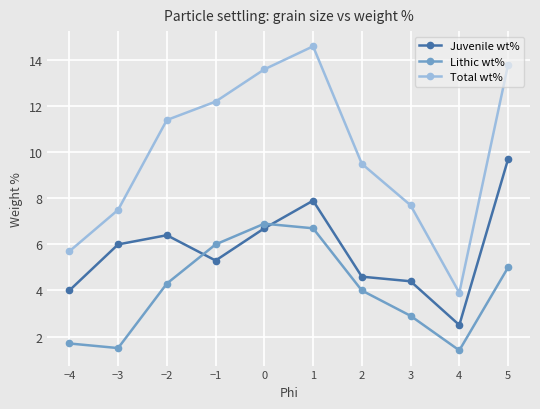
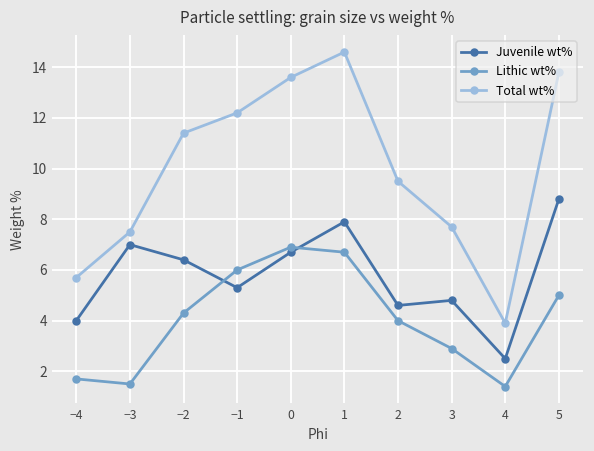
Juvenile wt%, −3: 6 -> 7
Juvenile wt%, 3: 4.4 -> 4.8
Juvenile wt%, 5: 9.7 -> 8.8
